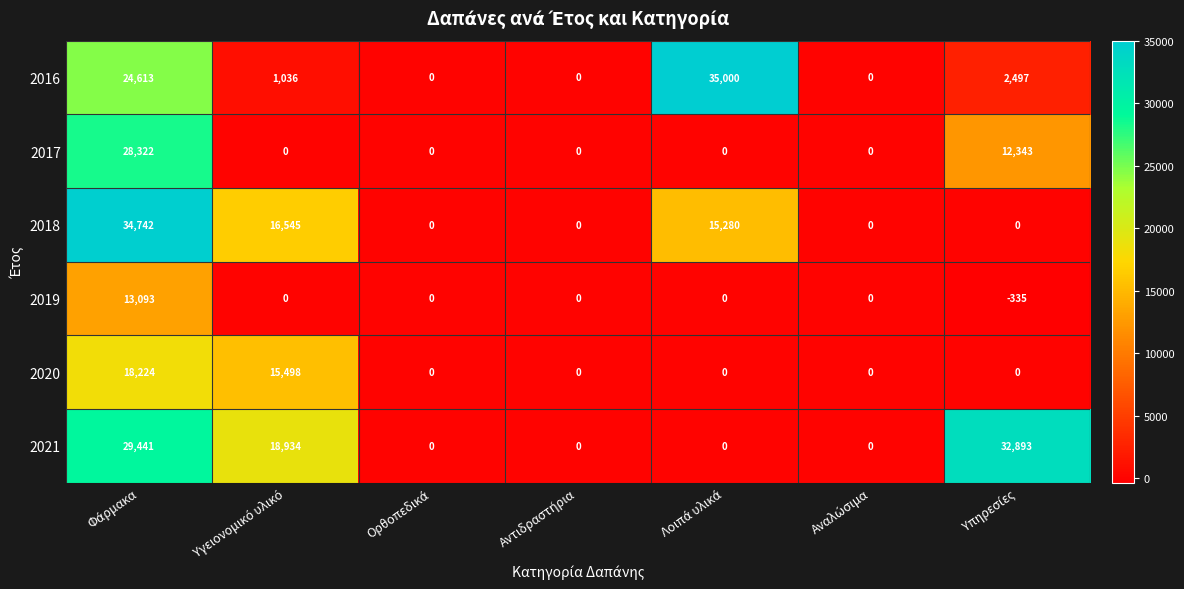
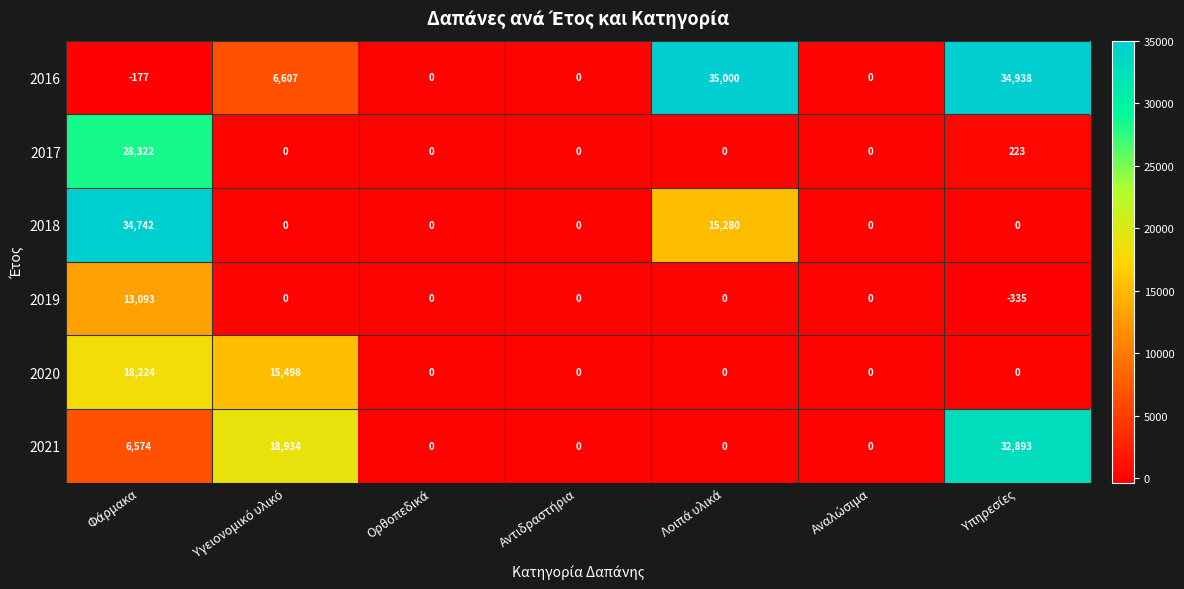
2016, Φάρμακα: 24,613 -> -177
2016, Υγειονομικό υλικό: 1,036 -> 6,607
2016, Υπηρεσίες: 2,497 -> 34,938
2017, Υπηρεσίες: 12,343 -> 223
2018, Υγειονομικό υλικό: 16,545 -> 0
2021, Φάρμακα: 29,441 -> 6,574
